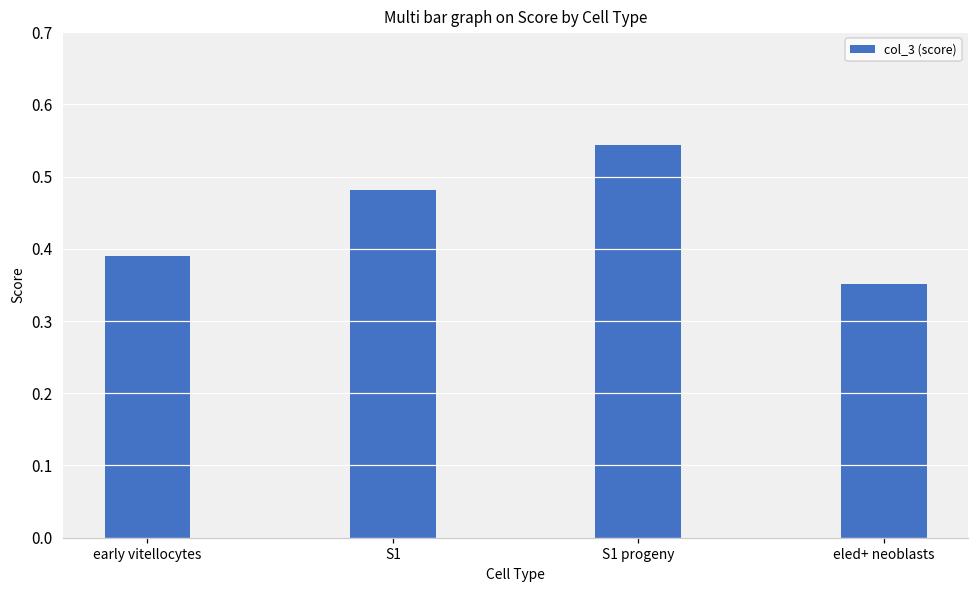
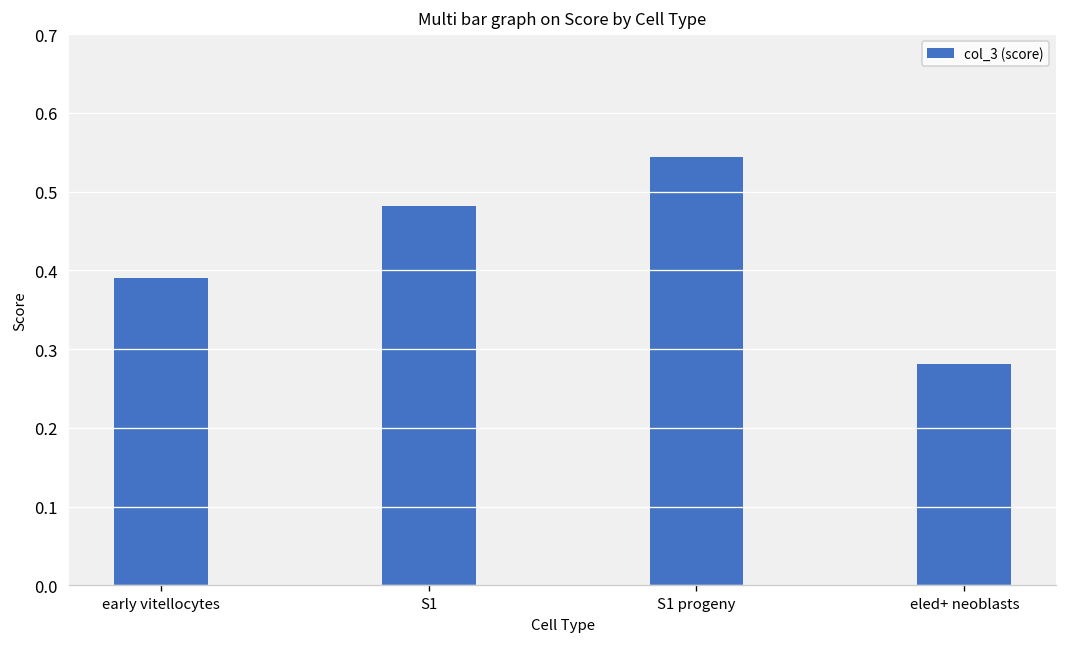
eled+ neoblasts: 0.35 -> 0.28
